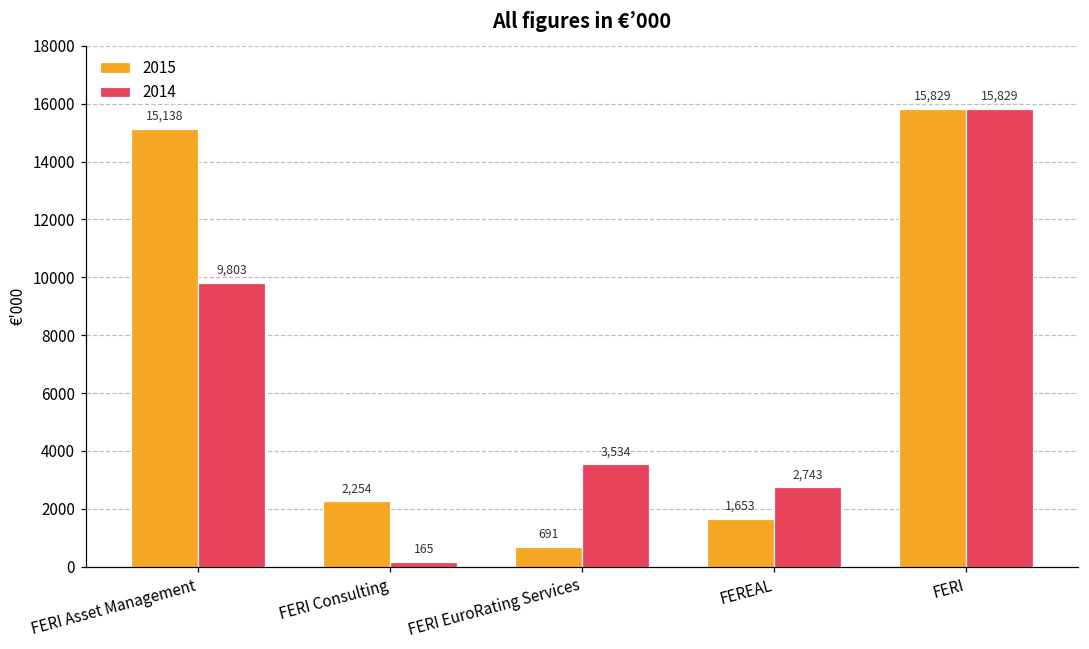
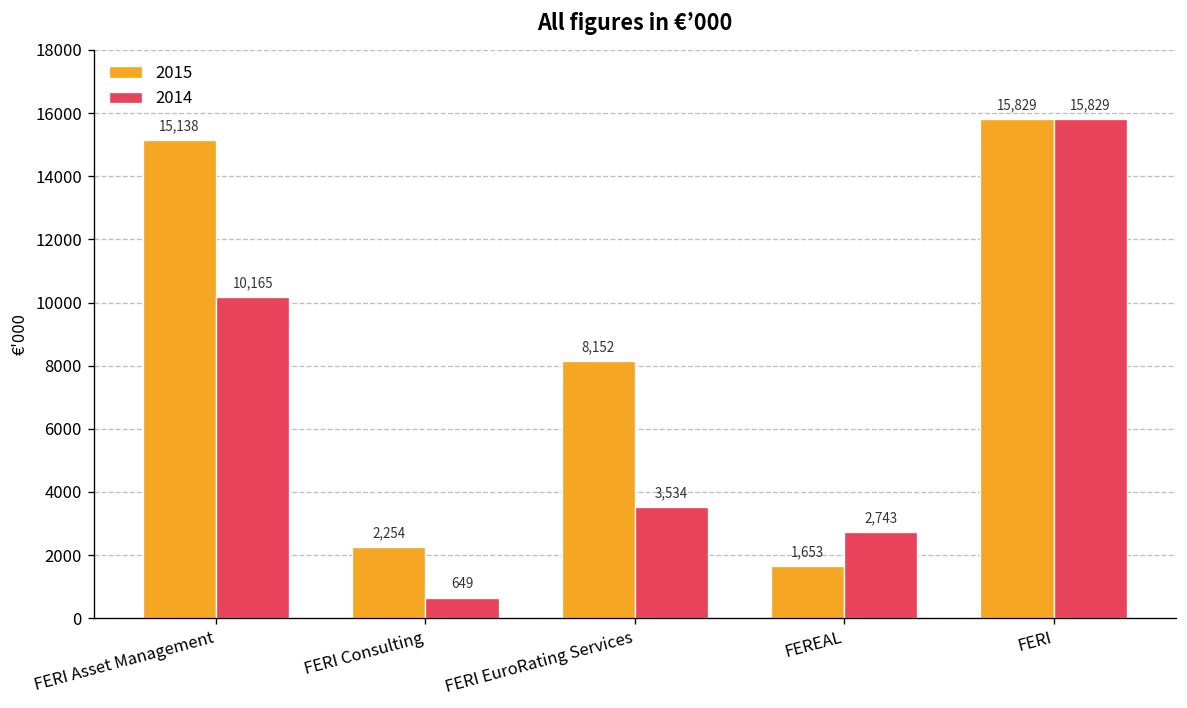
2014, FERI Asset Management: 9,803 -> 10,165
2014, FERI Consulting: 165 -> 649
2015, FERI EuroRating Services: 691 -> 8,152
